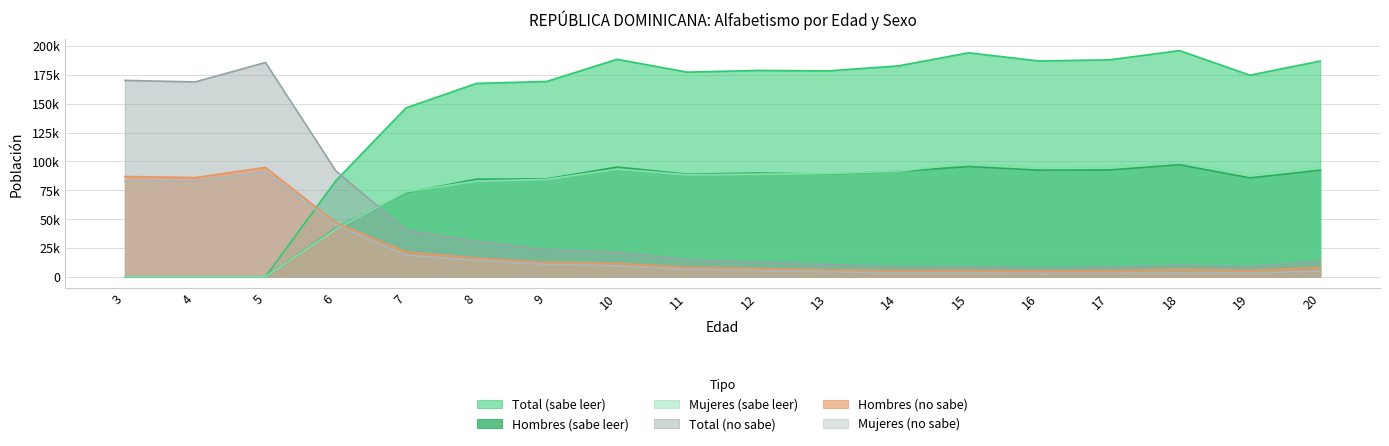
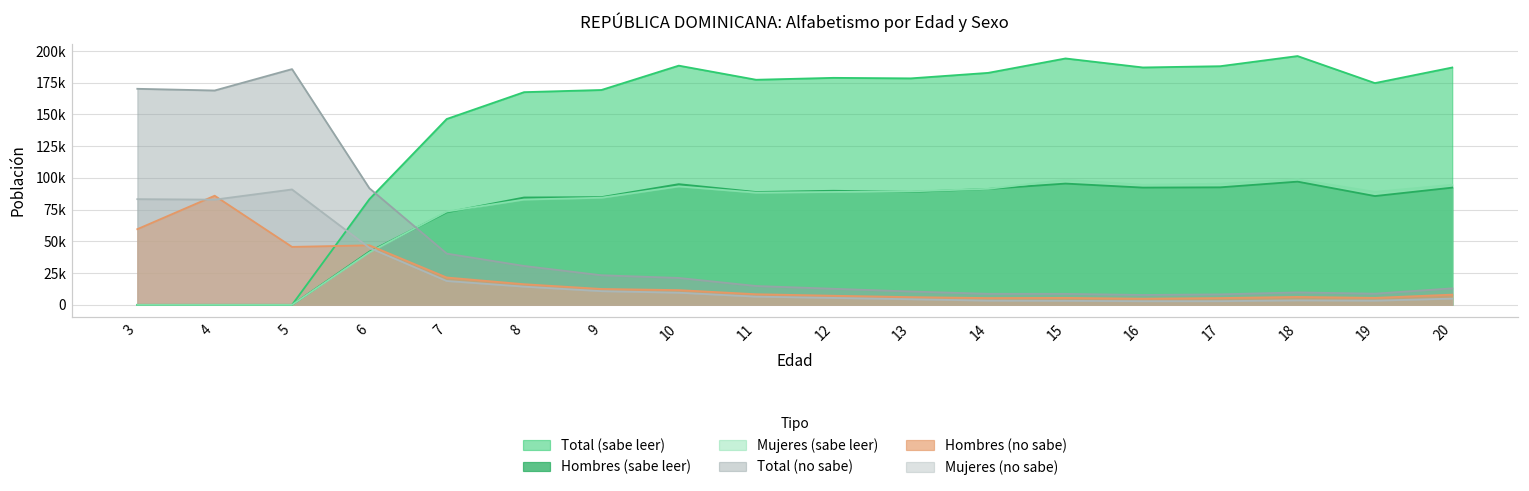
Hombres (no sabe), 3: 87000 -> 60000
Hombres (no sabe), 5: 95000 -> 46000
